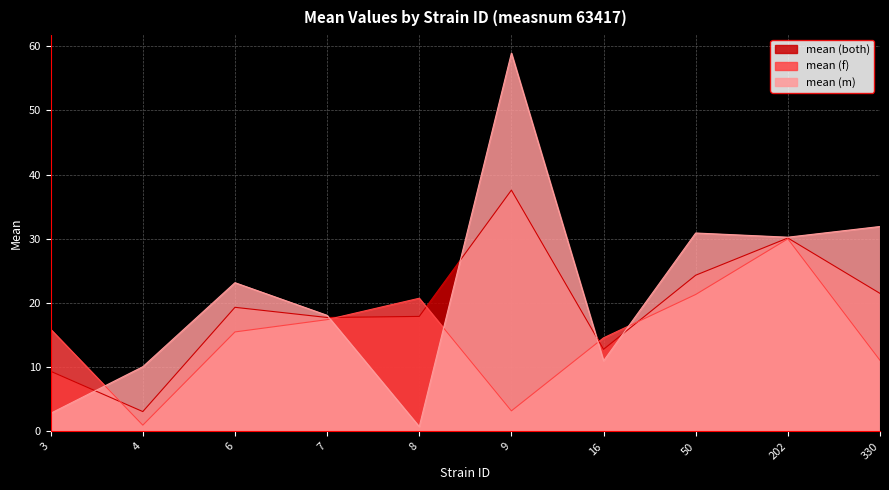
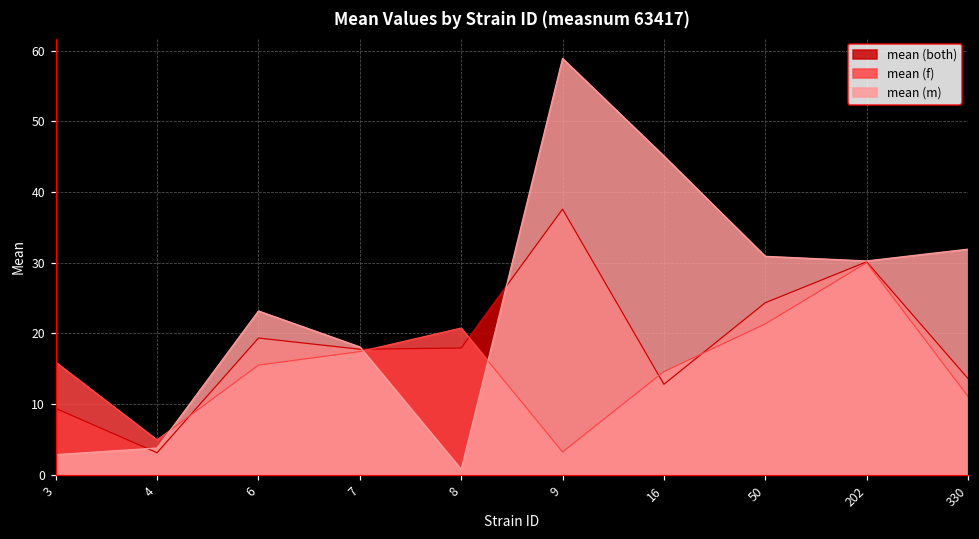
mean (f), 4: 1 -> 5
mean (m), 4: 10 -> 4
mean (m), 16: 11 -> 45
mean (both), 330: 22 -> 14
